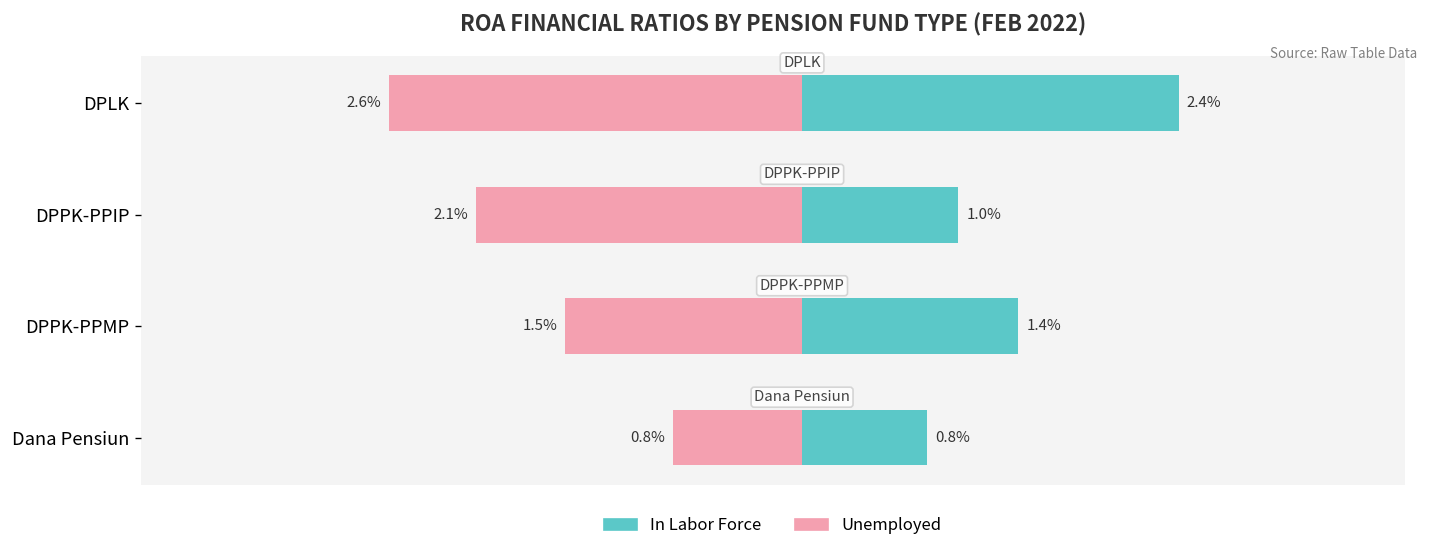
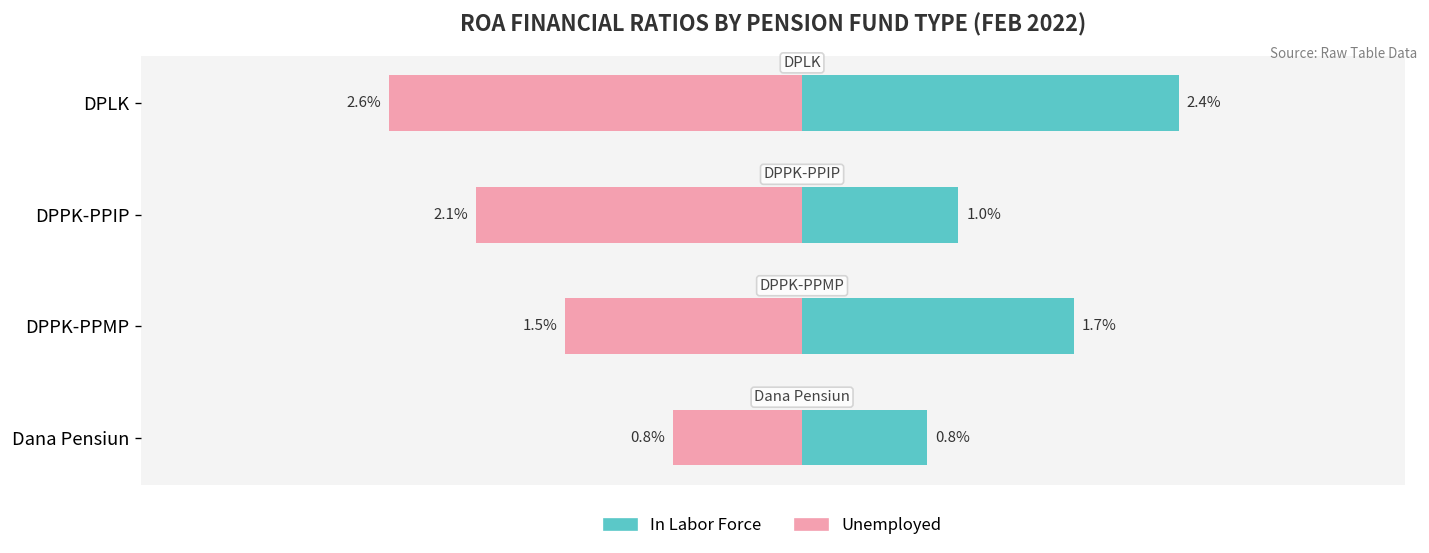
In Labor Force, DPPK-PPMP: 1.4% -> 1.7%
